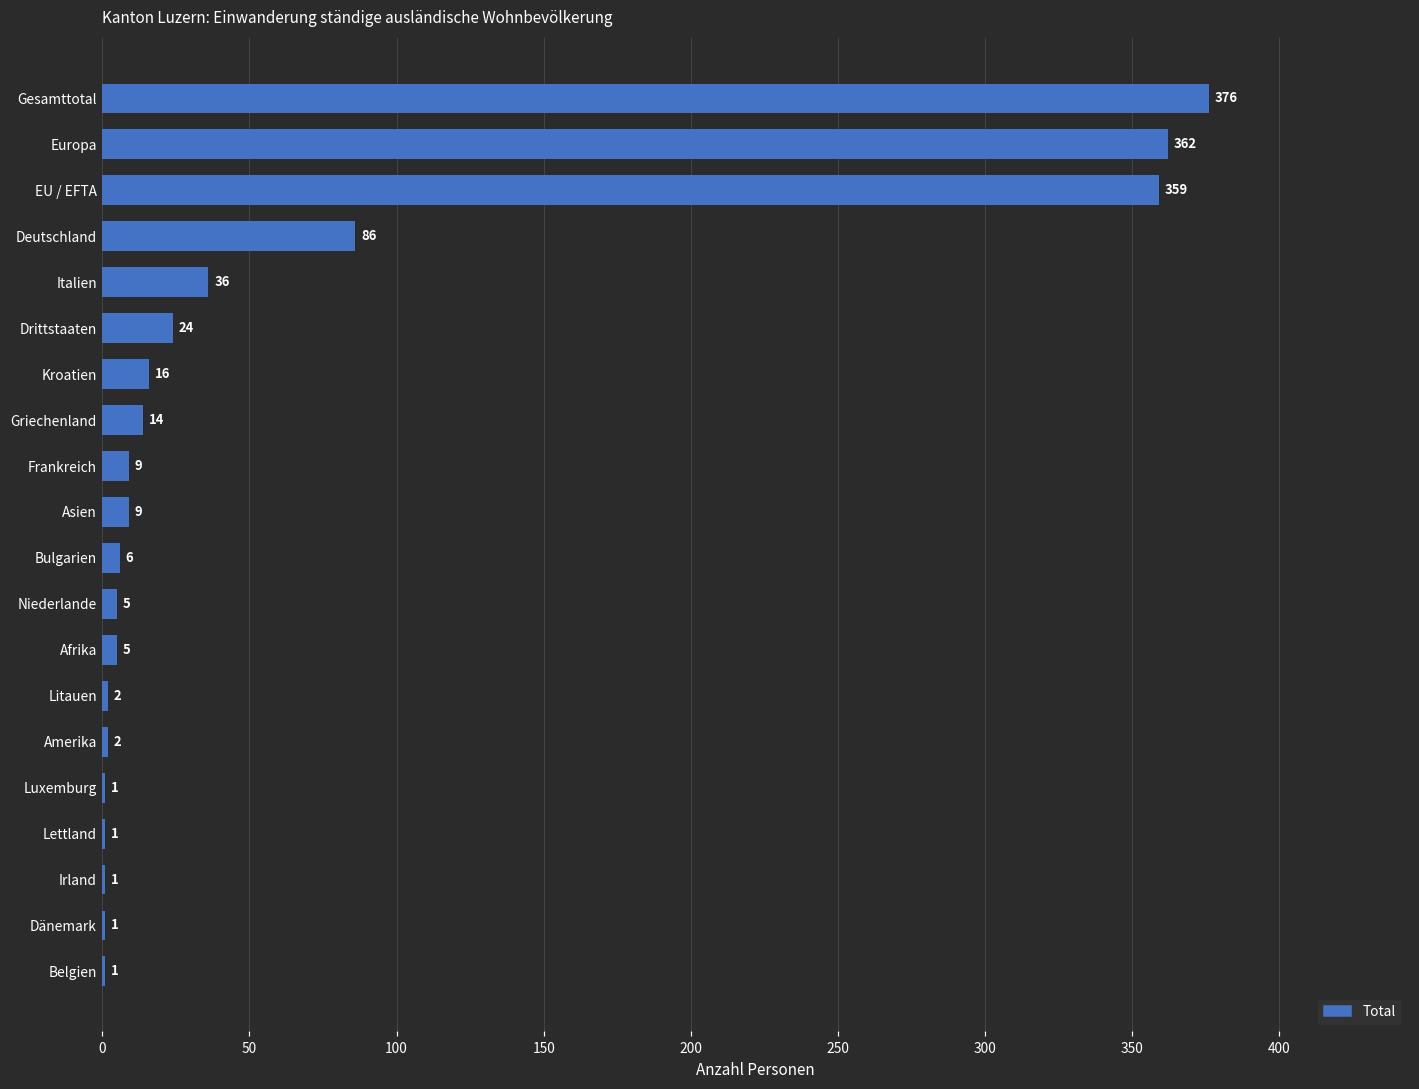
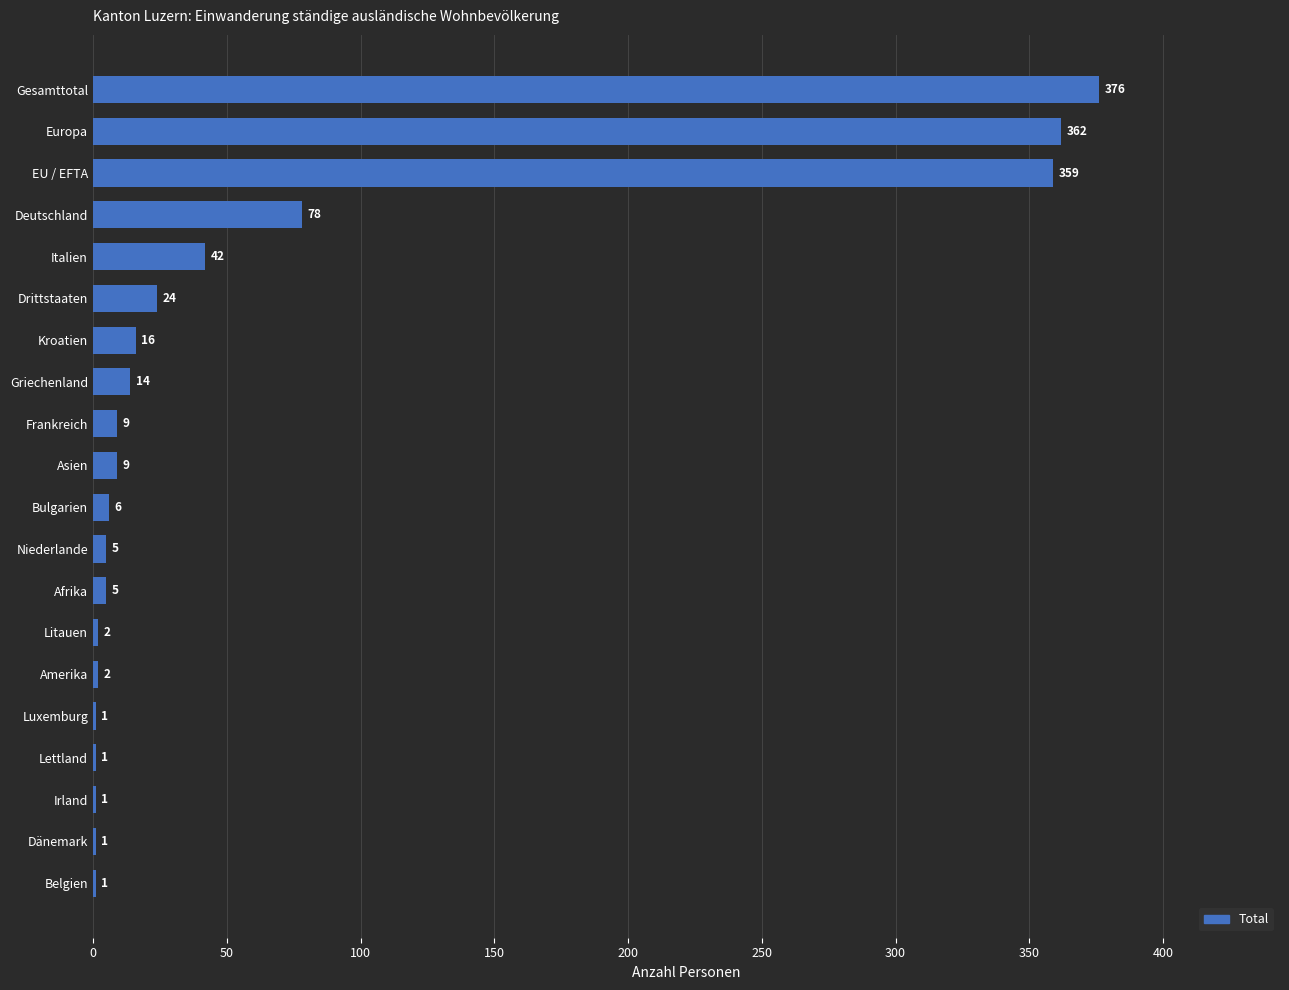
Deutschland: 86 -> 78
Italien: 36 -> 42
